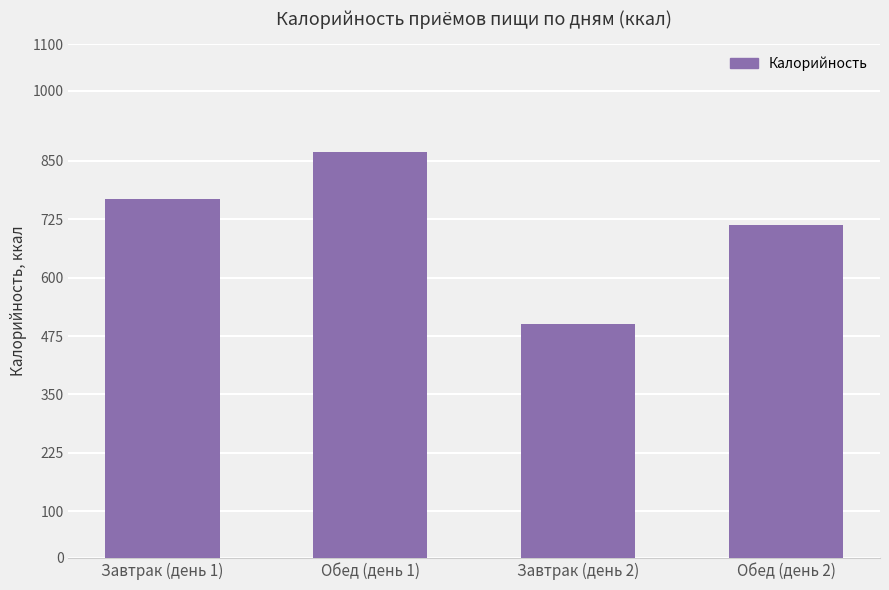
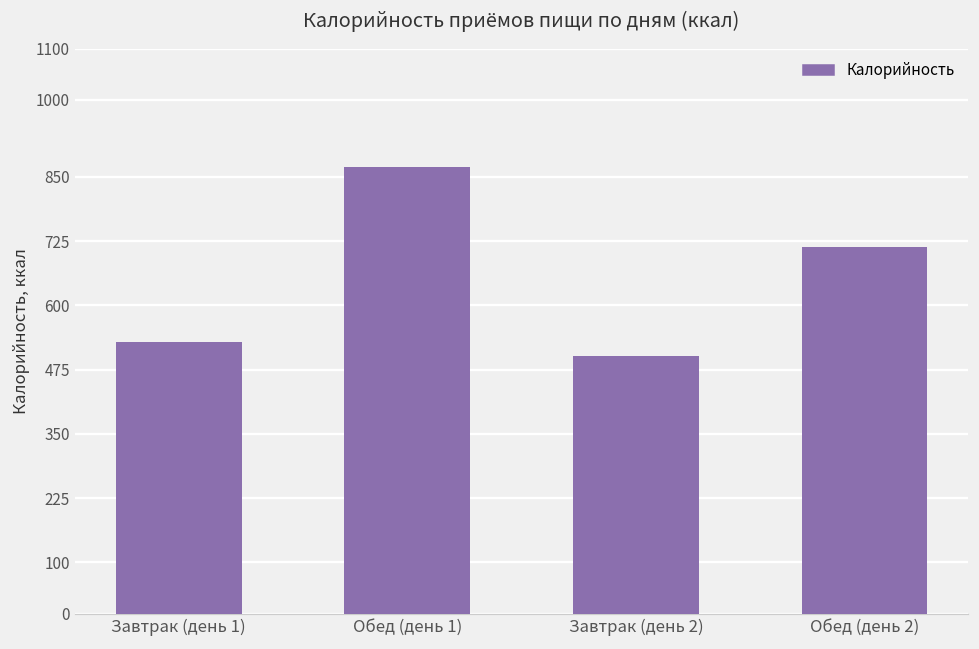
Завтрак (день 1): 770 -> 530
